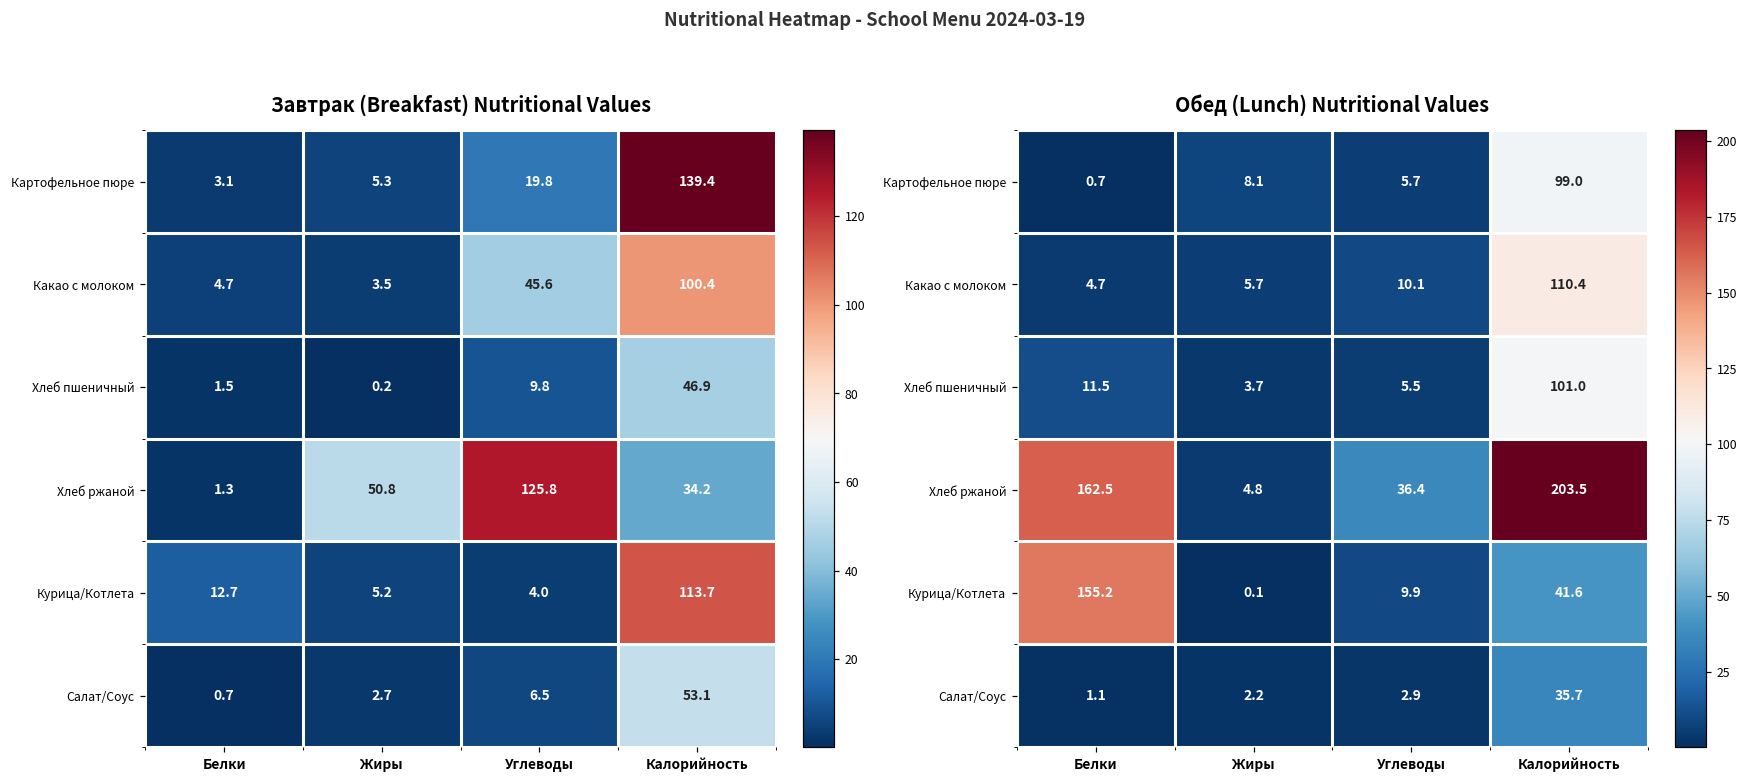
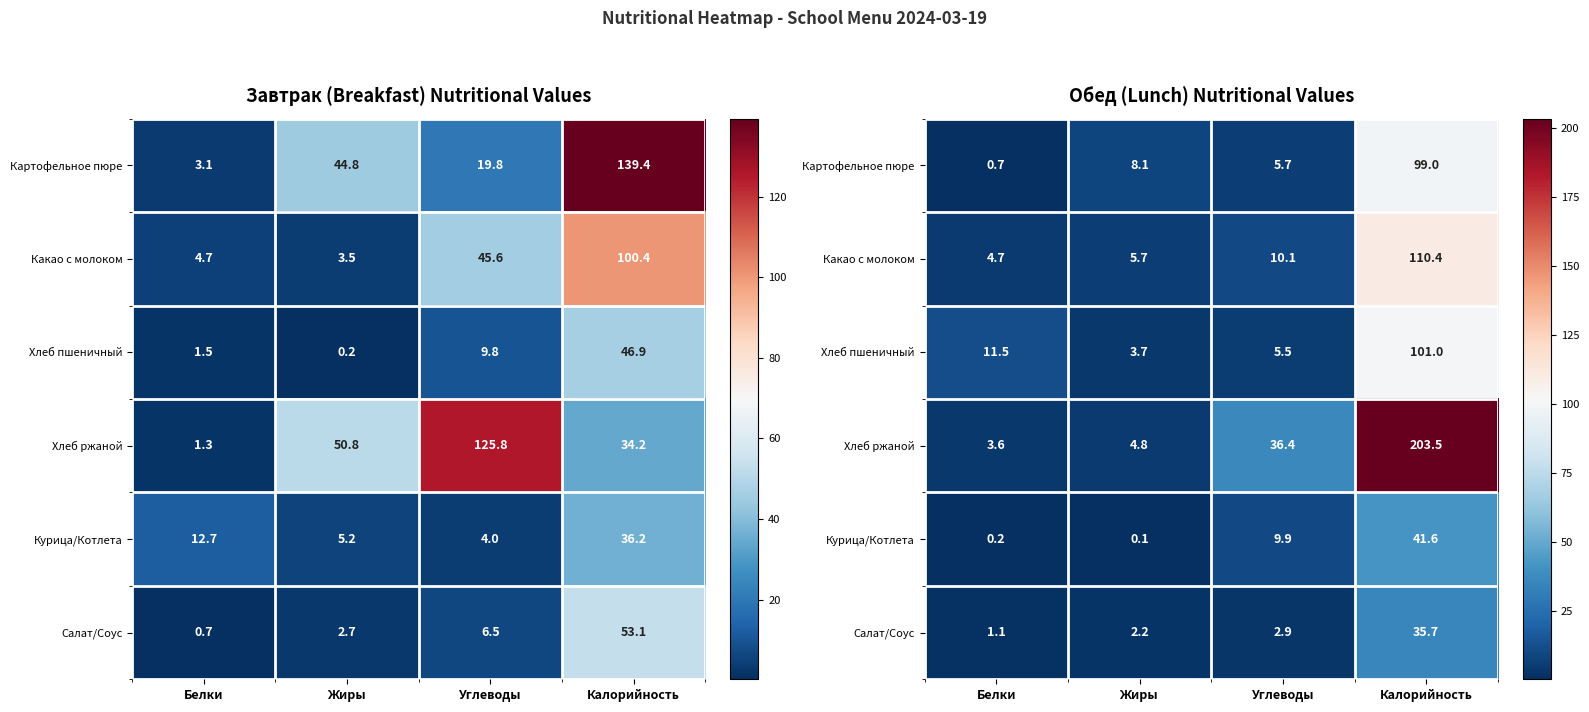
Завтрак (Breakfast) Nutritional Values, Картофельное пюре, Жиры: 5.3 -> 44.8
Завтрак (Breakfast) Nutritional Values, Курица/Котлета, Калорийность: 113.7 -> 36.2
Обед (Lunch) Nutritional Values, Хлеб ржаной, Белки: 162.5 -> 3.6
Обед (Lunch) Nutritional Values, Курица/Котлета, Белки: 155.2 -> 0.2
